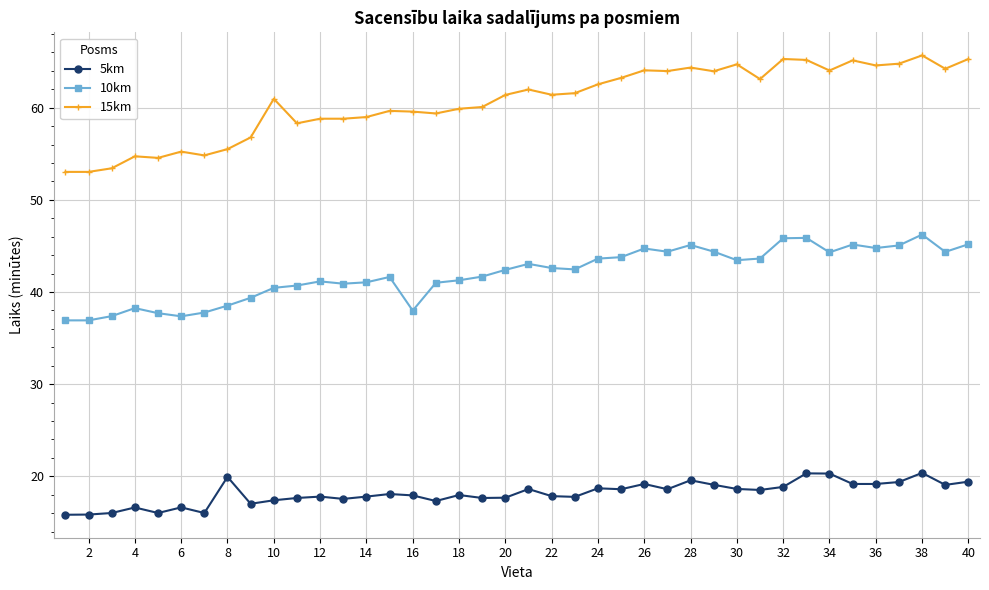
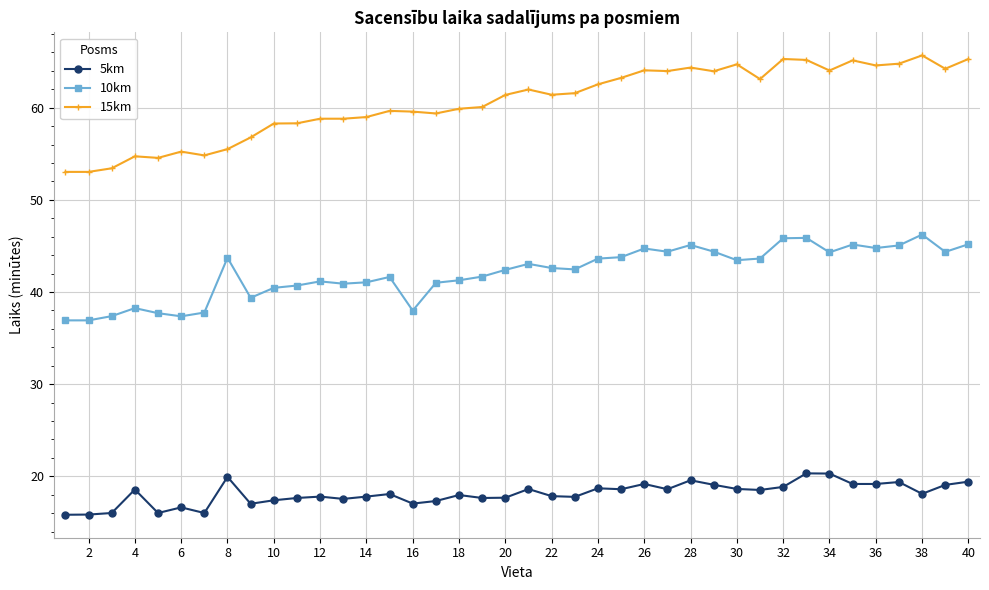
5km, 4: 17 -> 19
10km, 8: 39 -> 44
15km, 10: 61 -> 58
5km, 16: 18 -> 17
5km, 38: 20 -> 18
